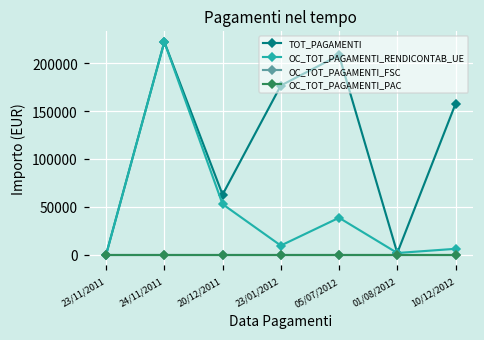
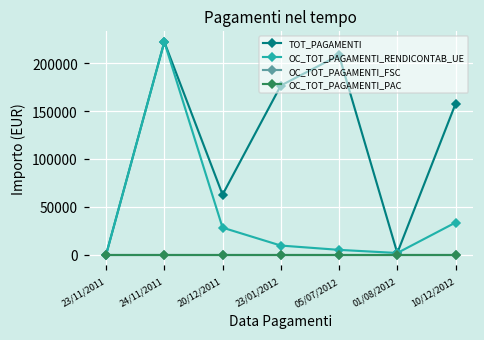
OC_TOT_PAGAMENTI_RENDICONTAB_UE, 20/12/2011: 50000 -> 30000
OC_TOT_PAGAMENTI_RENDICONTAB_UE, 05/07/2012: 40000 -> 10000
OC_TOT_PAGAMENTI_RENDICONTAB_UE, 10/12/2012: 10000 -> 30000
